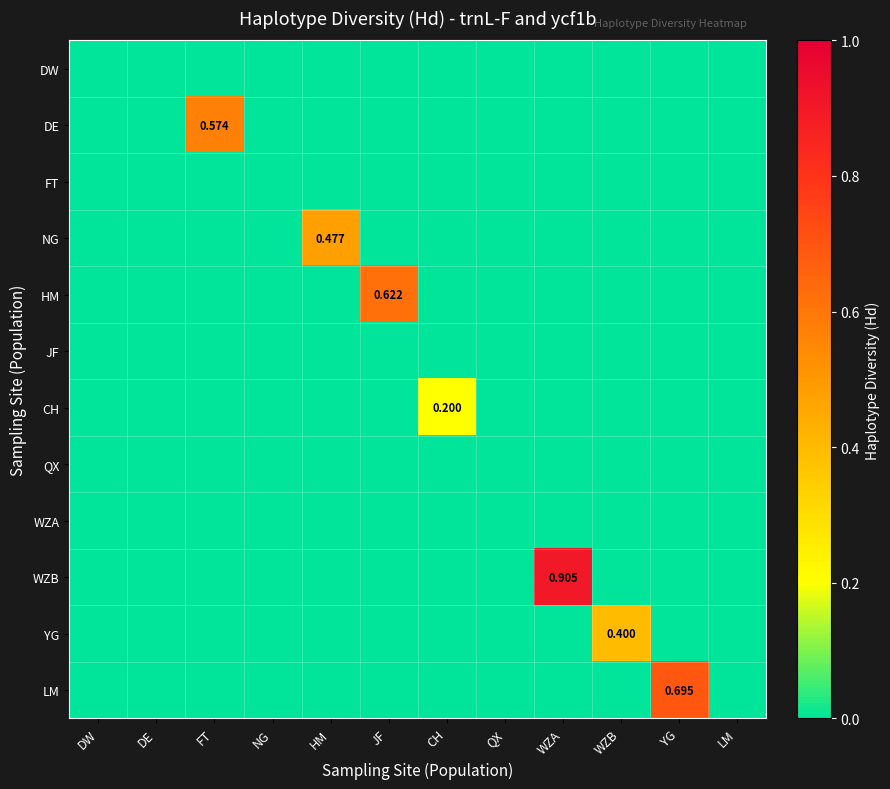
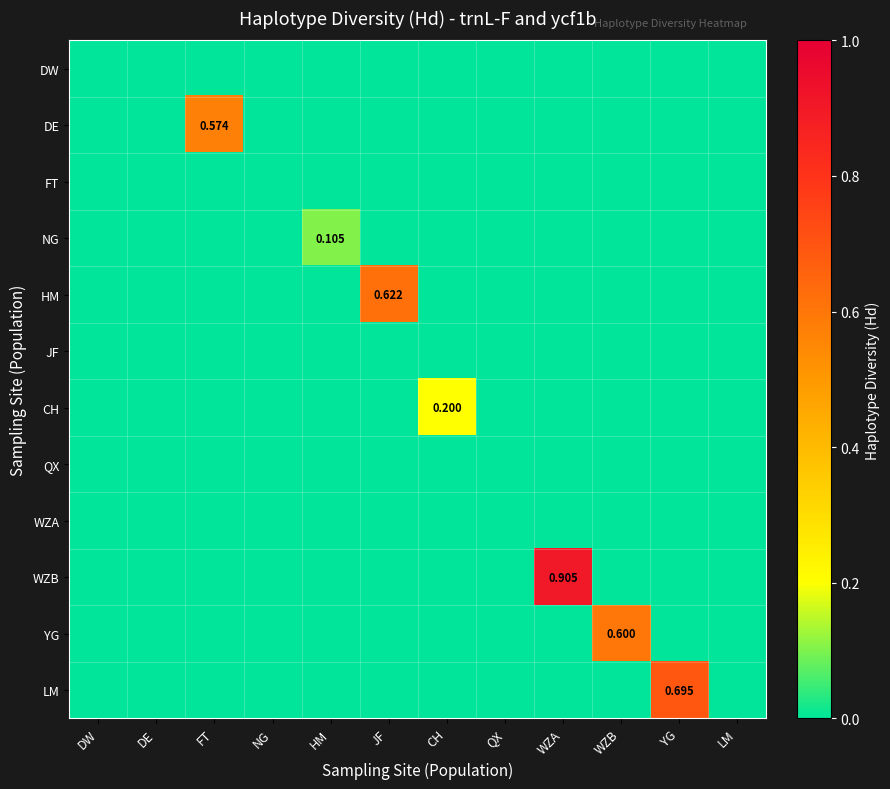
NG, HM: 0.477 -> 0.105
YG, WZB: 0.400 -> 0.600
